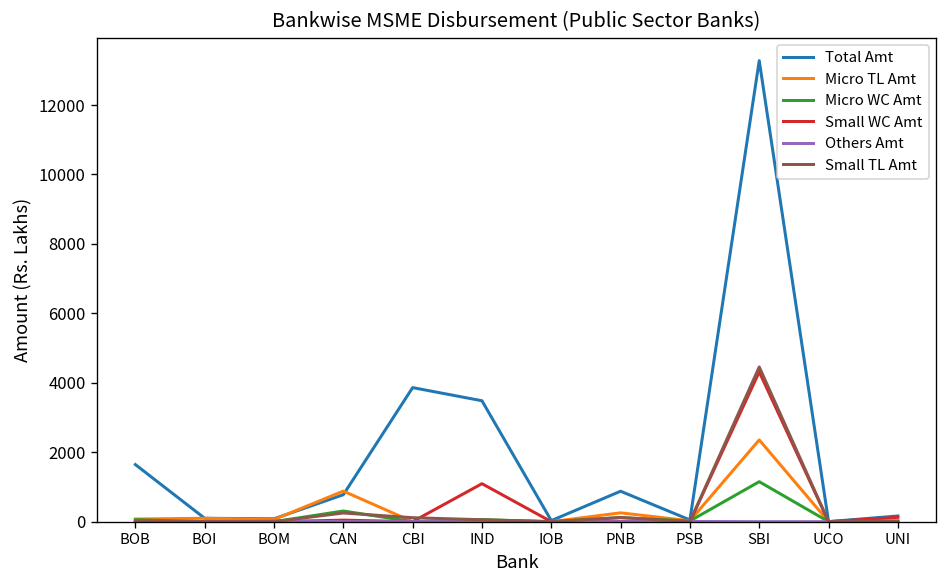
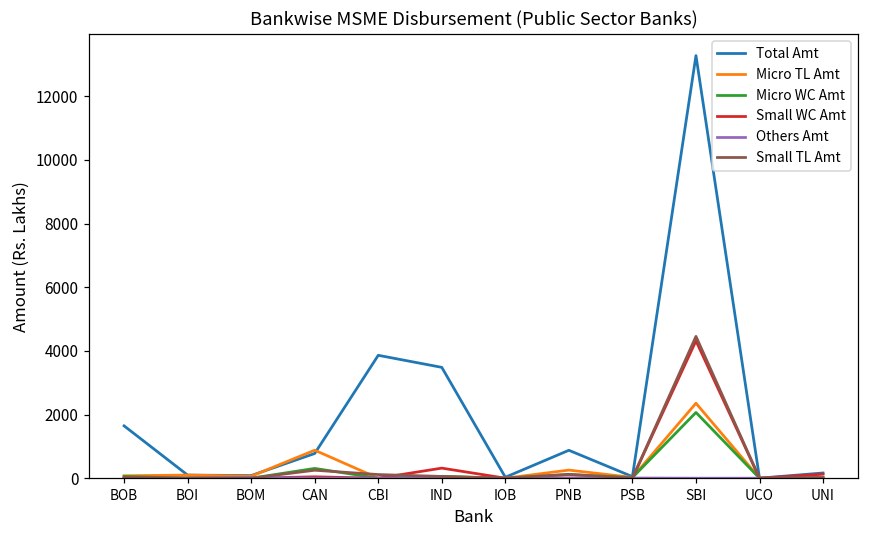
Small WC Amt, IND: 1100 -> 300
Micro WC Amt, SBI: 1200 -> 2100
